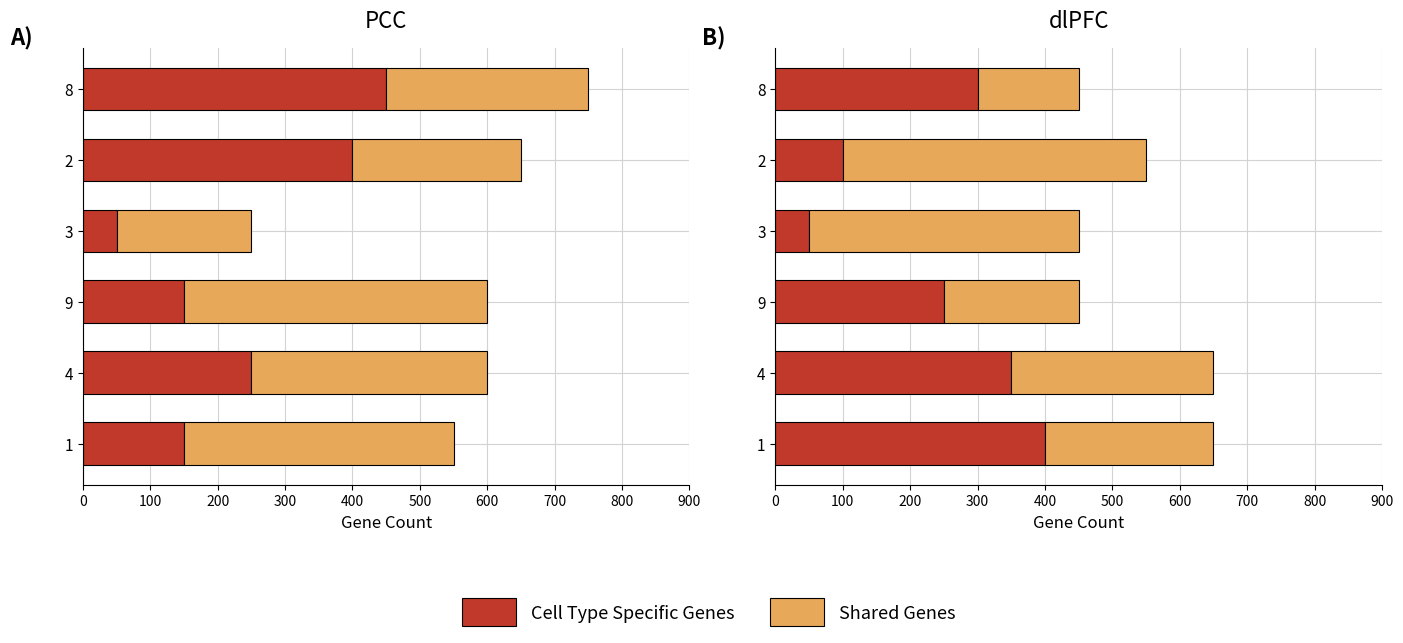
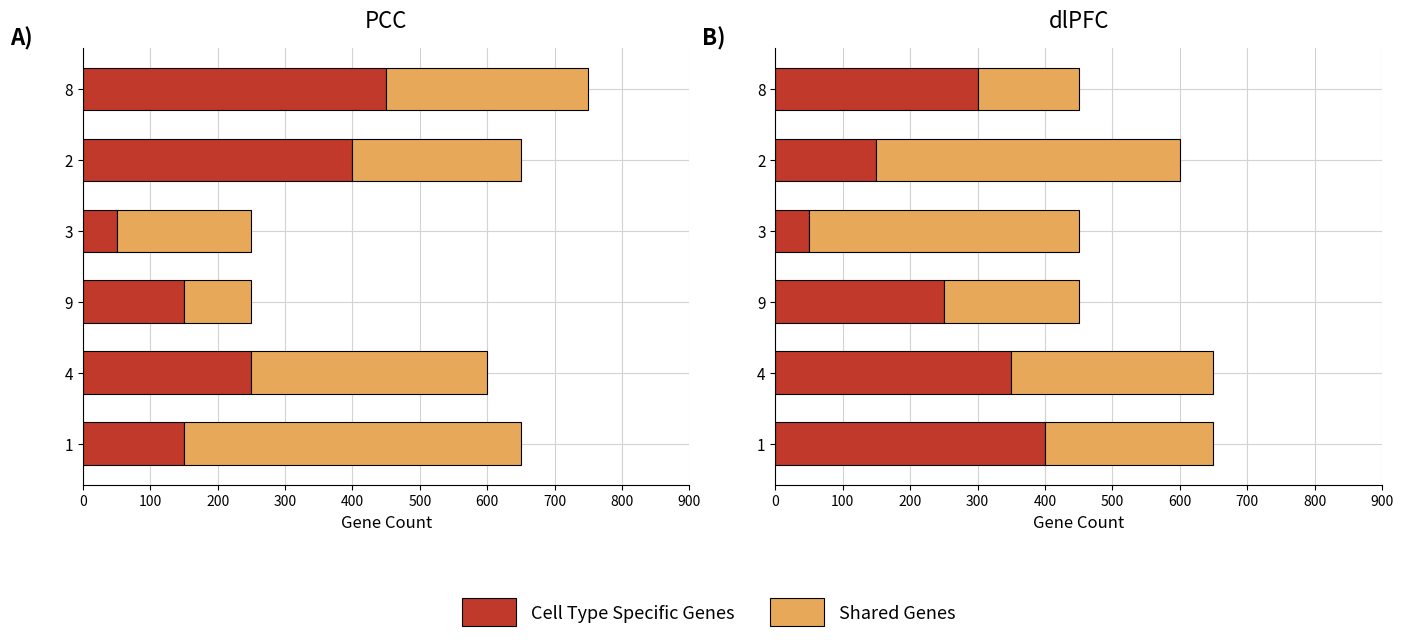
PCC, Shared Genes, 9: 450 -> 100
PCC, Shared Genes, 1: 400 -> 500
dlPFC, Cell Type Specific Genes, 2: 100 -> 150
